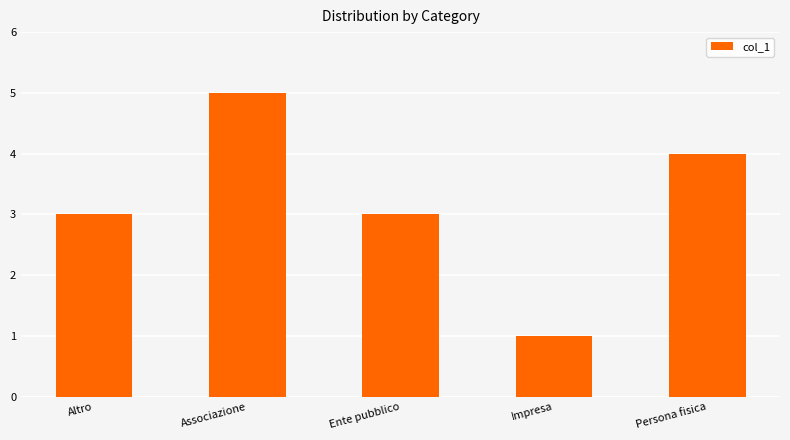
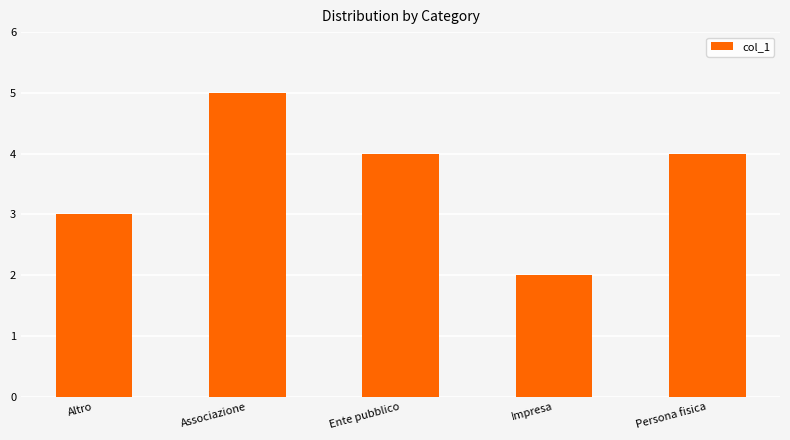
Ente pubblico: 3 -> 4
Impresa: 1 -> 2
